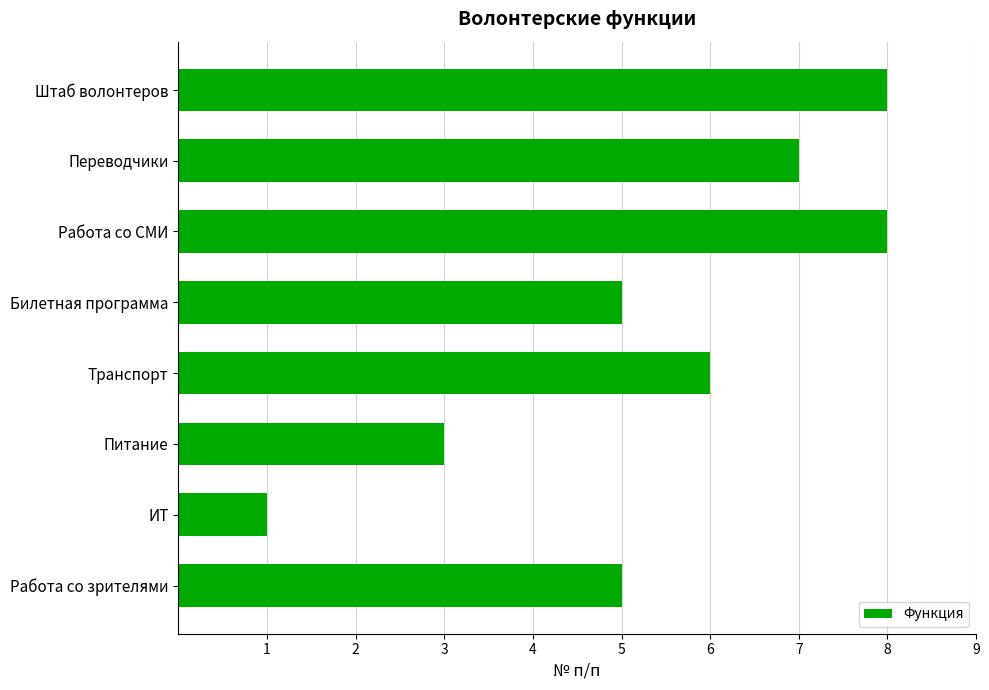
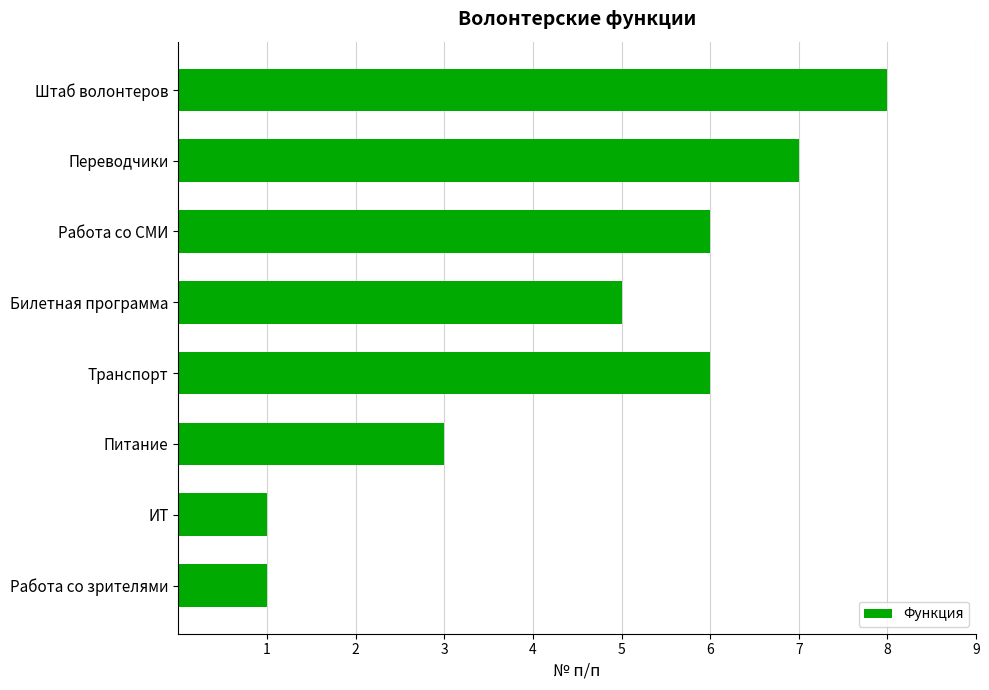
Работа со СМИ: 8 -> 6
Работа со зрителями: 5 -> 1
